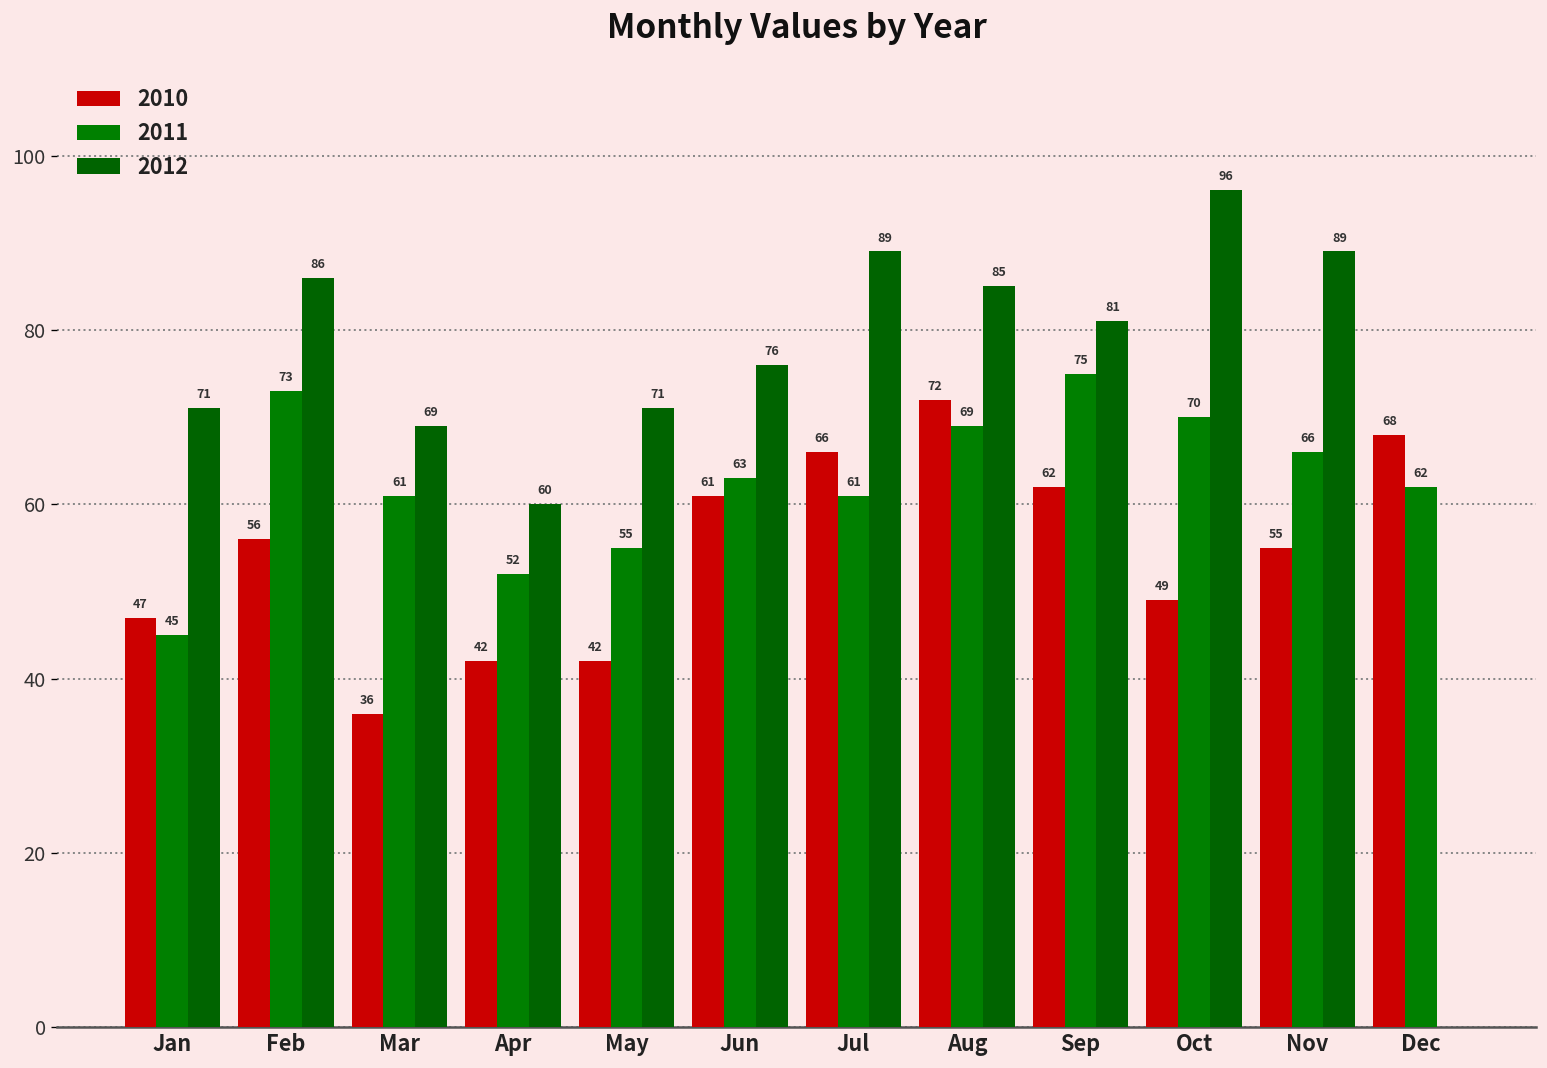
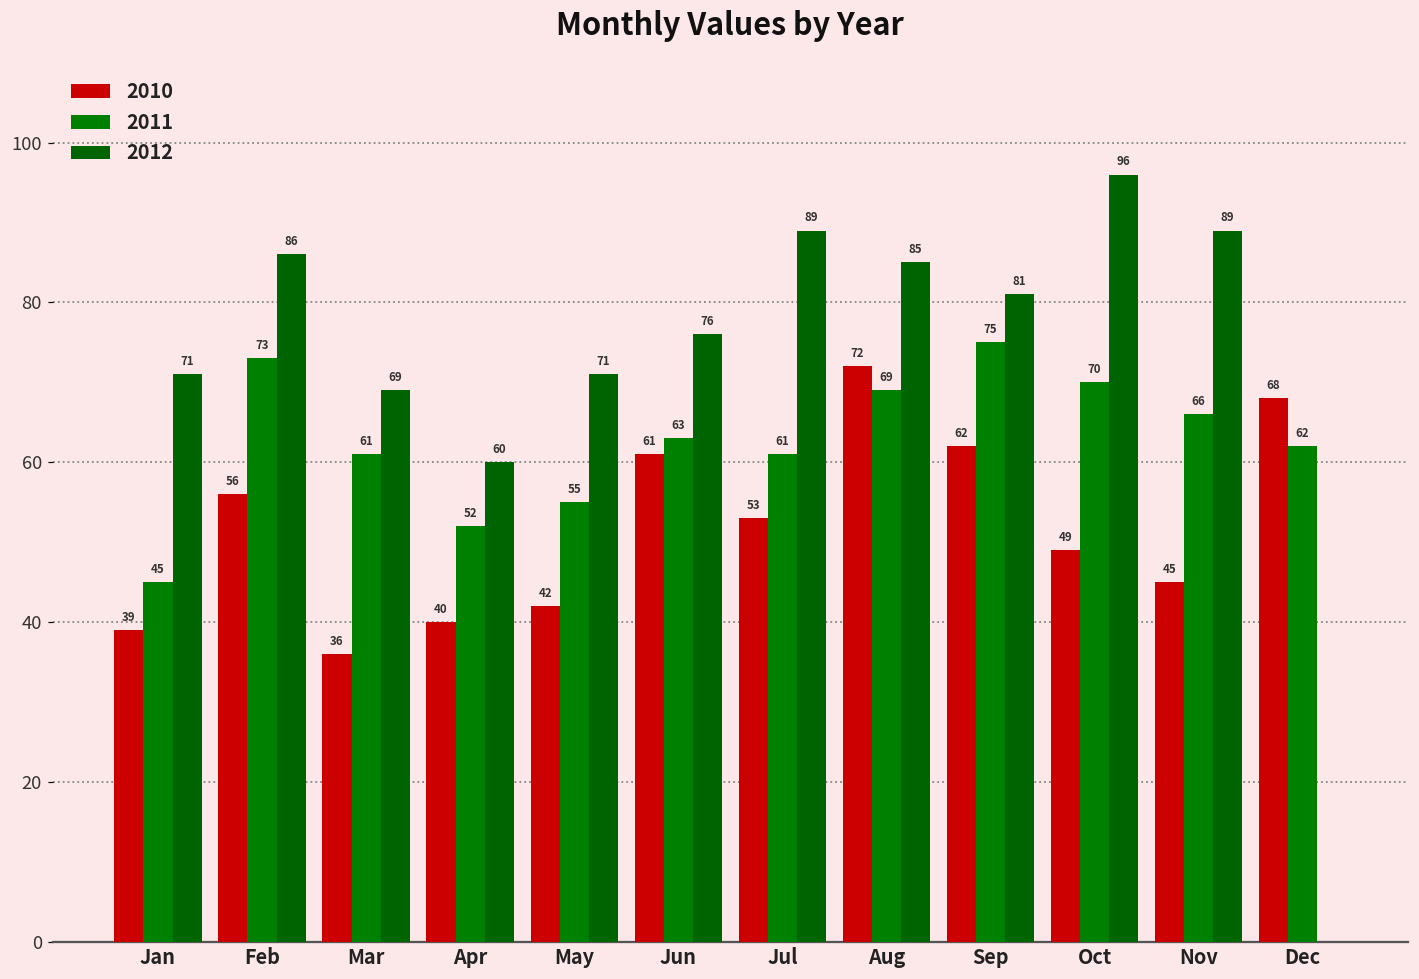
2010, Jan: 47 -> 39
2010, Apr: 42 -> 40
2010, Jul: 66 -> 53
2010, Nov: 55 -> 45
